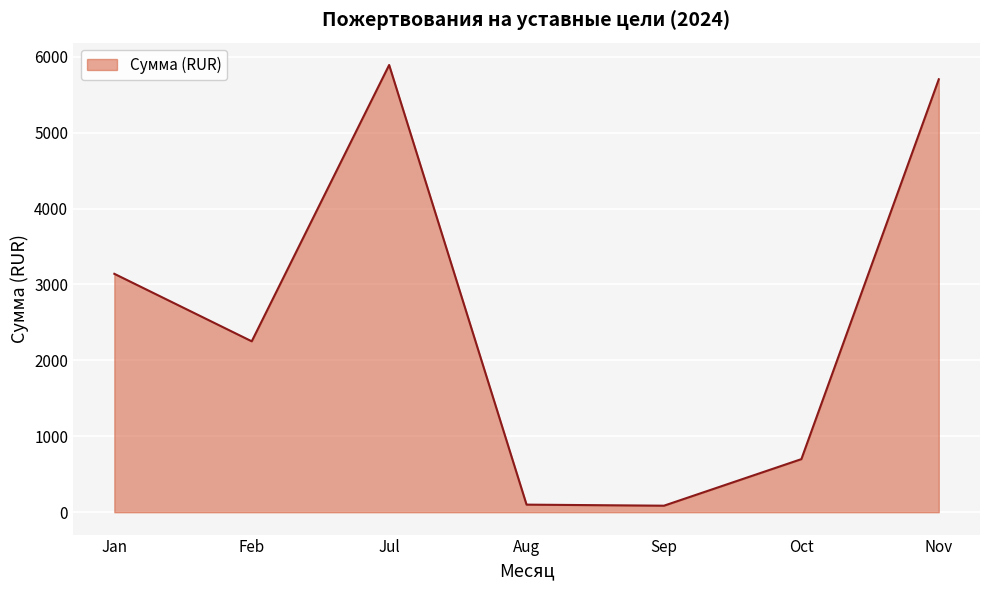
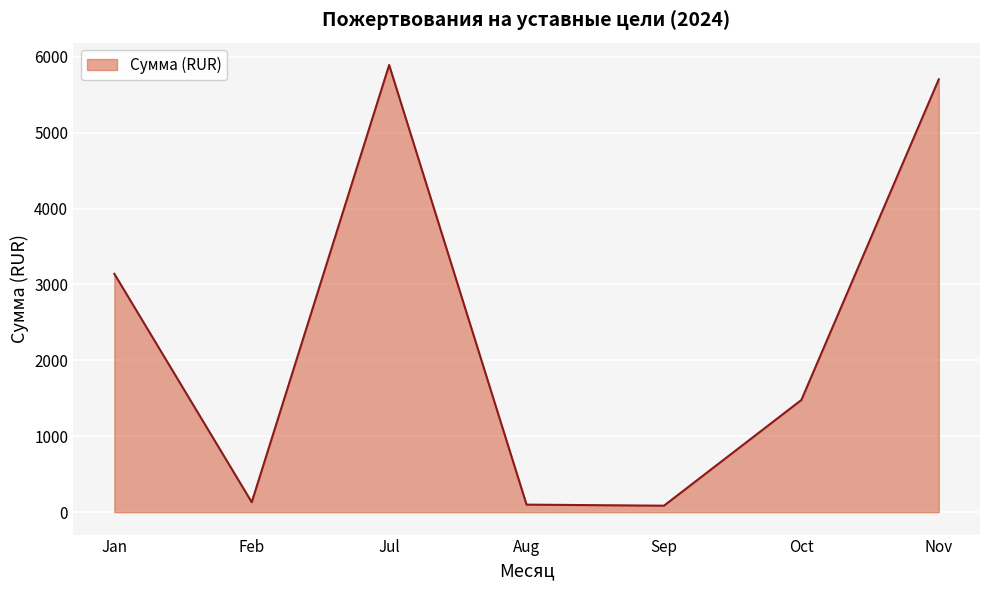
Feb: 2300 -> 100
Oct: 700 -> 1500
